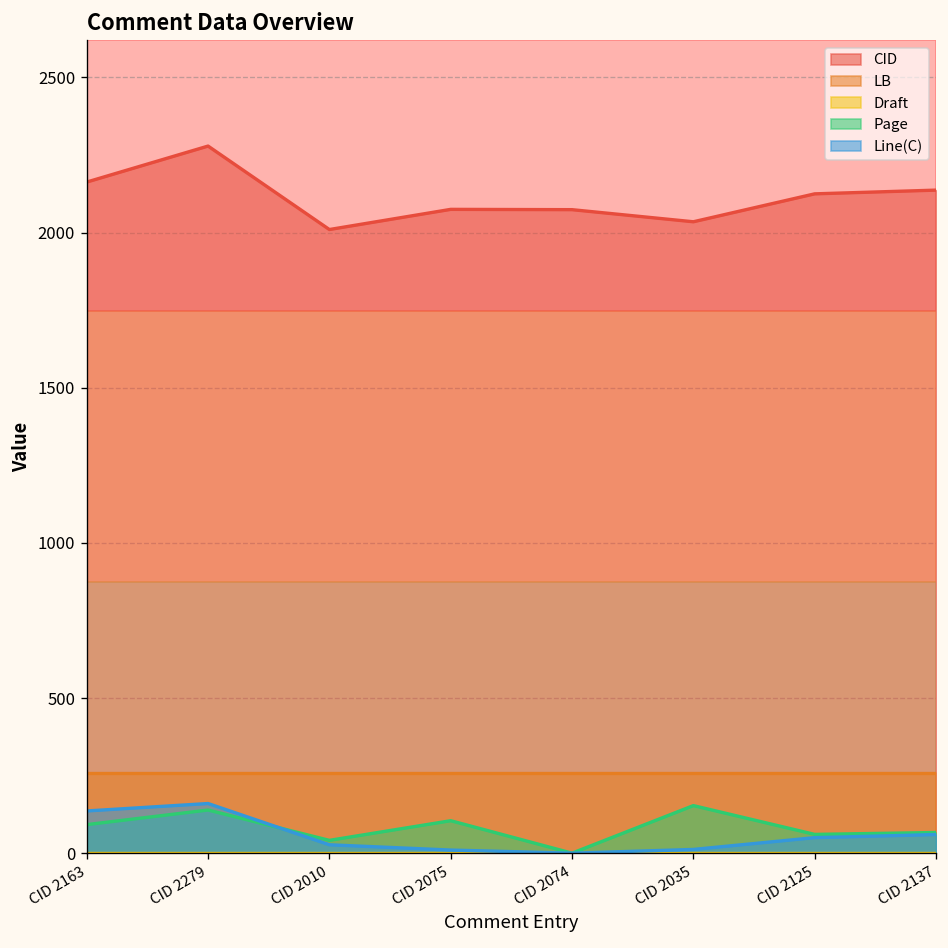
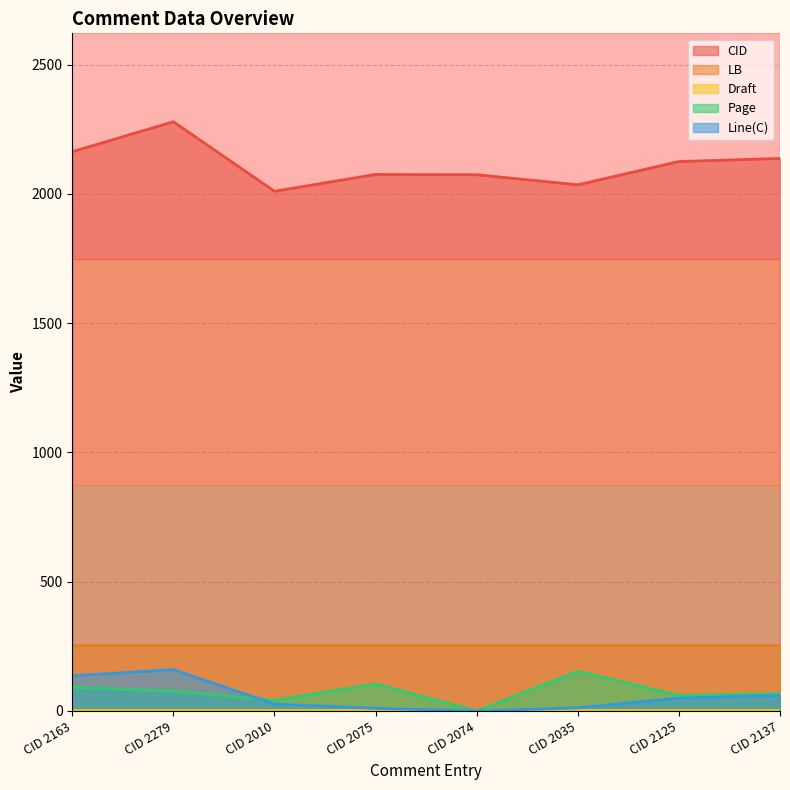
Page, CID 2279: 140 -> 80
